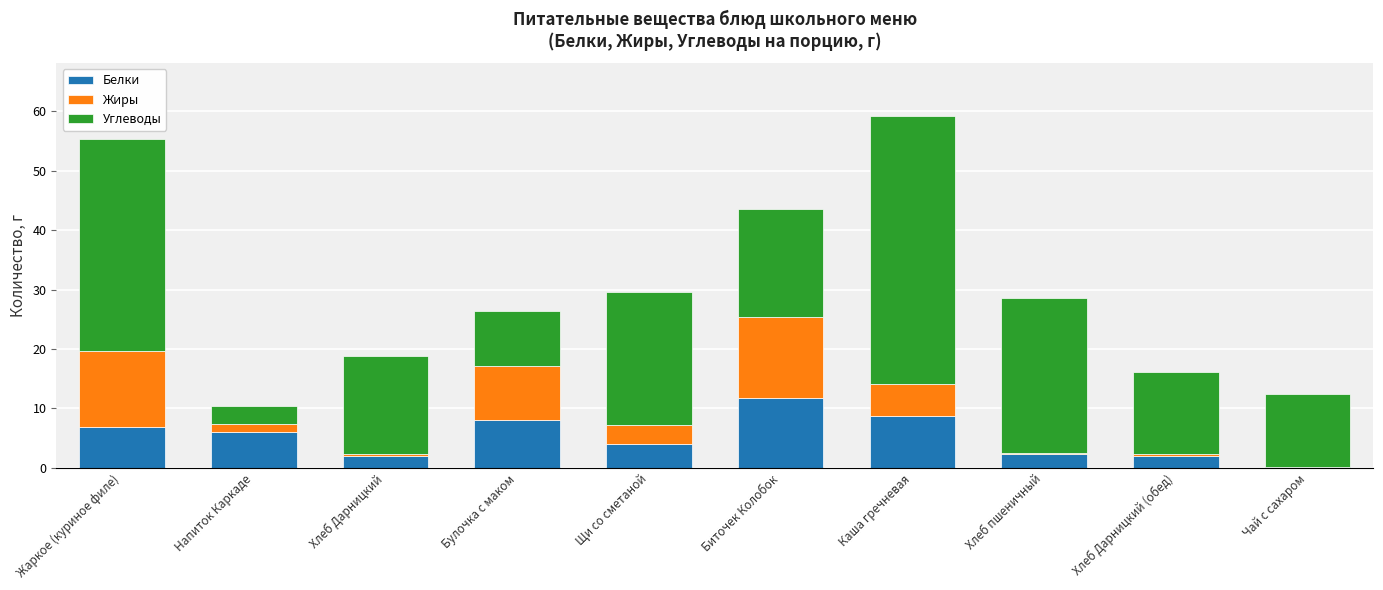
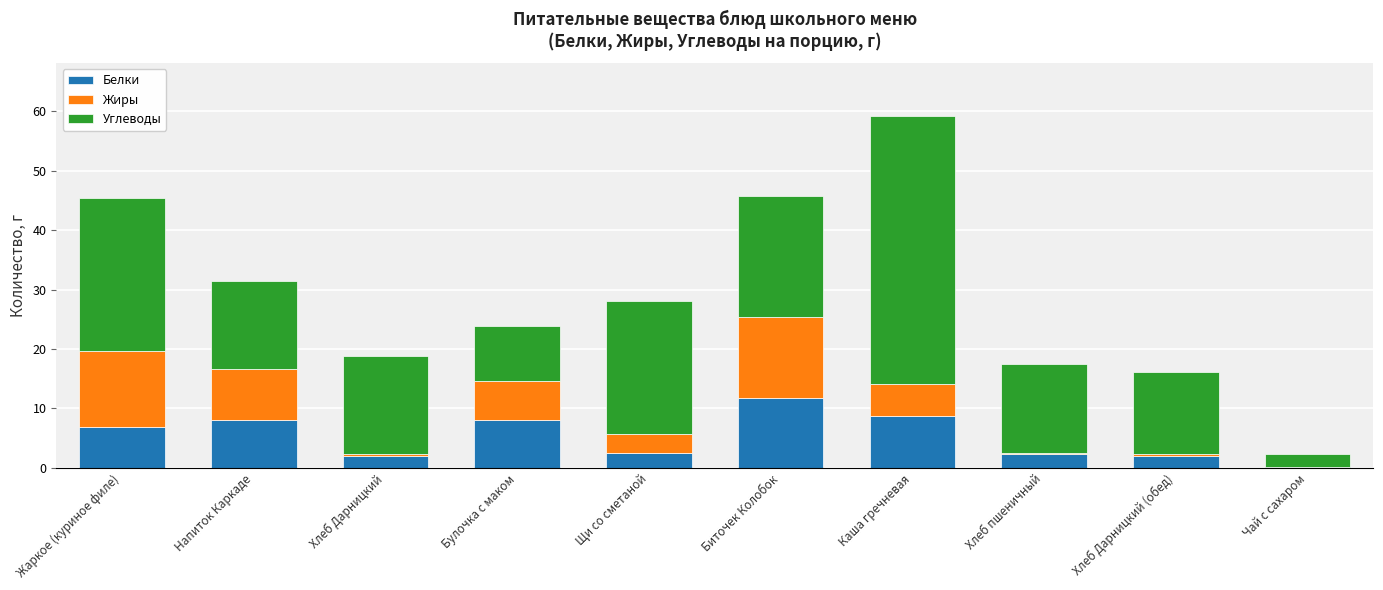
Углеводы, Жаркое (куриное филе): 36 -> 26
Белки, Напиток Каркаде: 6 -> 8
Жиры, Напиток Каркаде: 1 -> 9
Углеводы, Напиток Каркаде: 3 -> 15
Жиры, Булочка с маком: 9 -> 7
Белки, Щи со сметаной: 4 -> 3
Углеводы, Биточек Колобок: 18 -> 20
Углеводы, Хлеб пшеничный: 26 -> 15
Углеводы, Чай с сахаром: 12 -> 2
